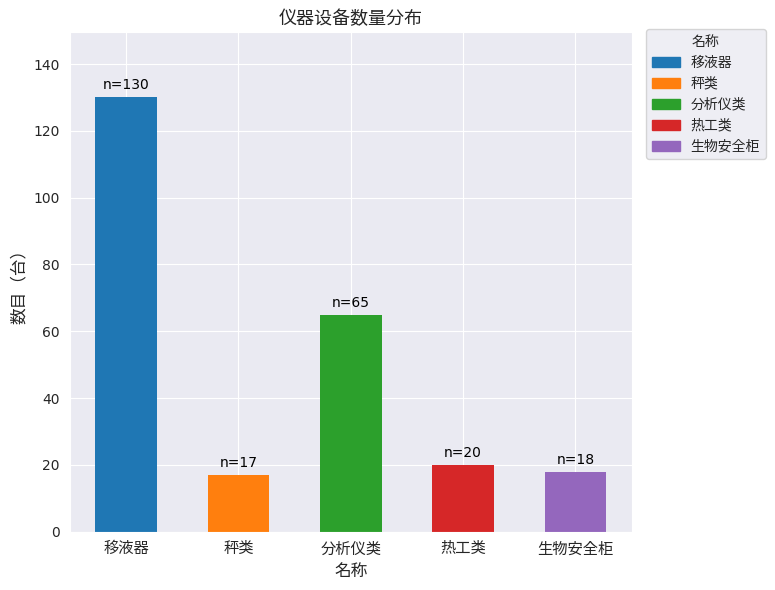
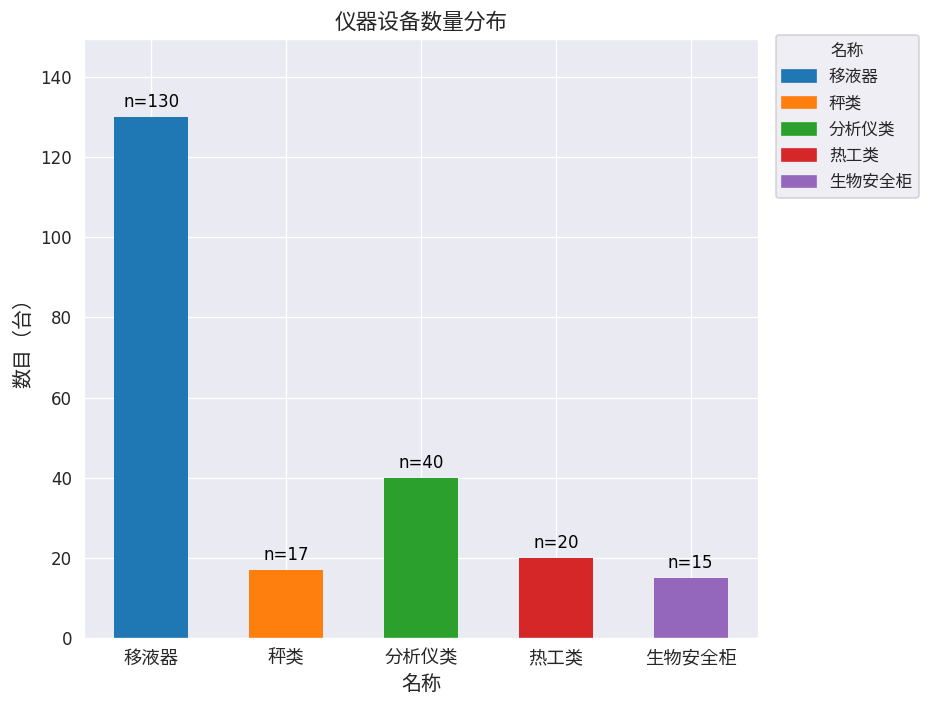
分析仪类: 65 -> 40
生物安全柜: 18 -> 15
